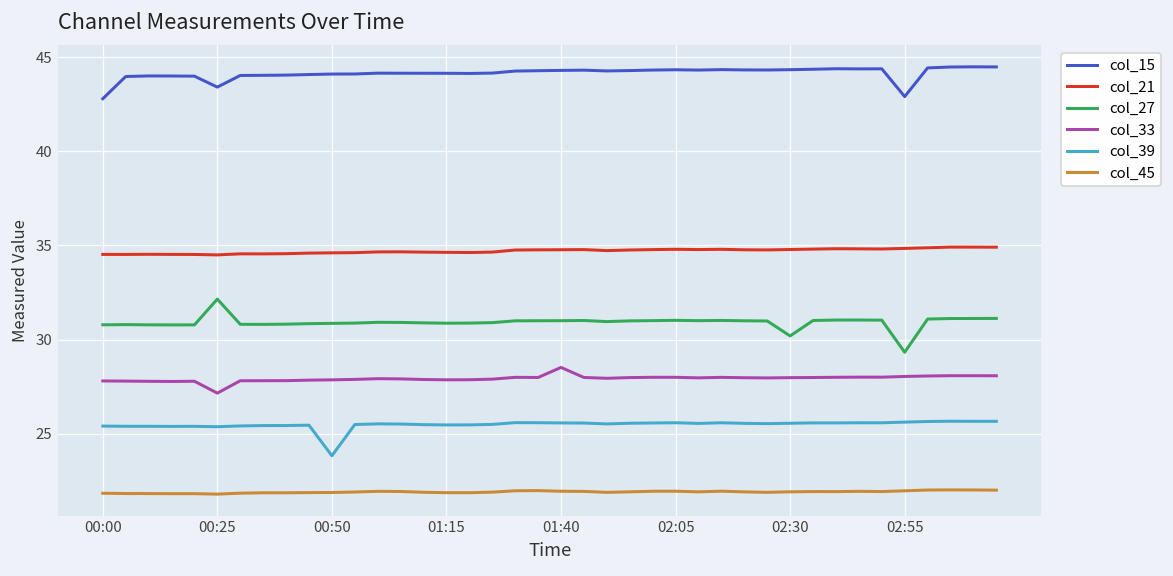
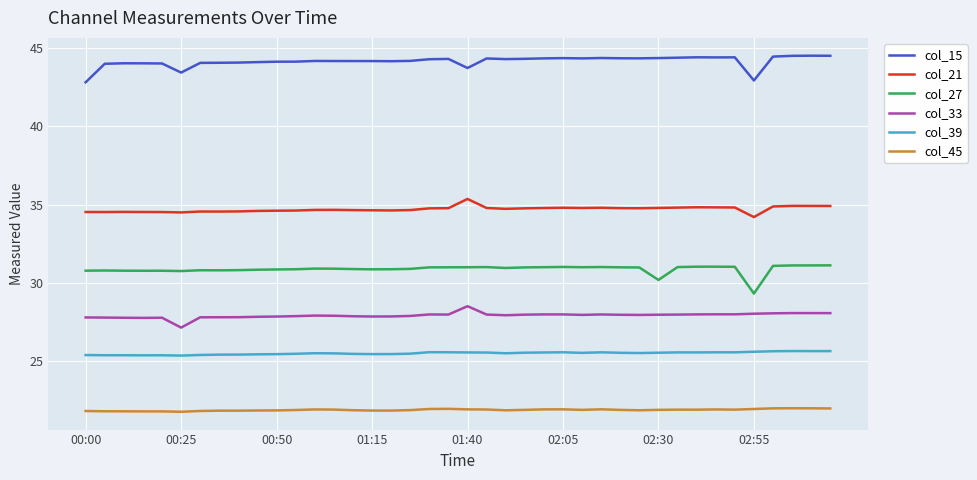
col_27, 00:25: 32.2 -> 30.8
col_39, 00:50: 23.8 -> 25.5
col_15, 01:40: 44.3 -> 43.7
col_21, 01:40: 34.8 -> 35.4
col_21, 02:55: 34.8 -> 34.2
